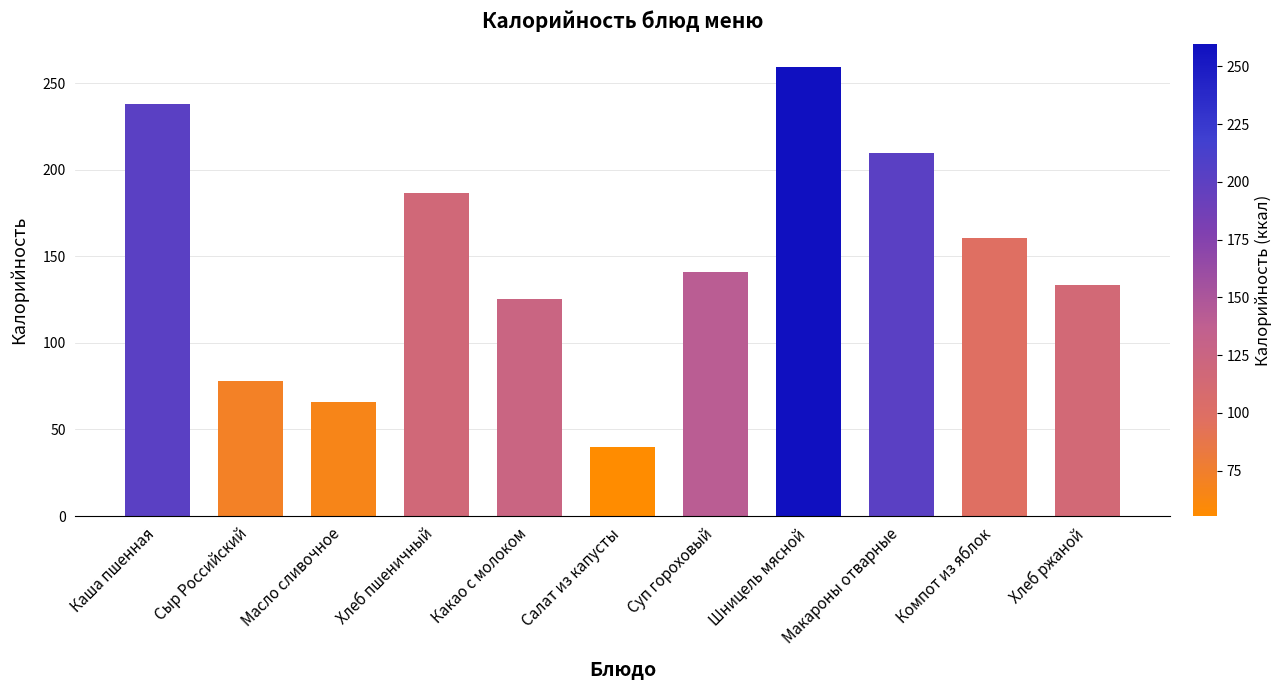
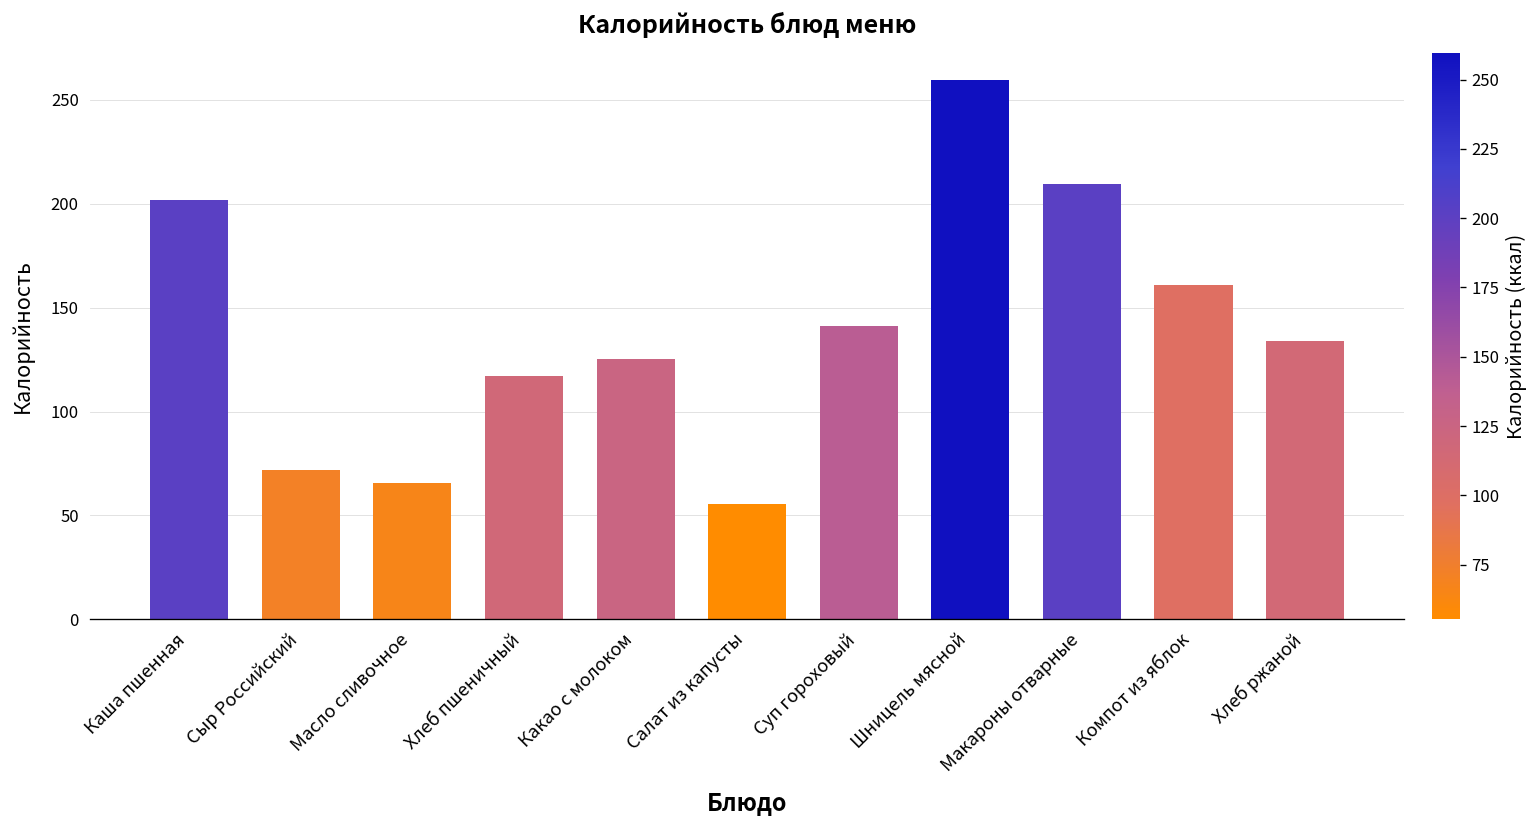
Каша пшенная: 238 -> 202
Сыр Российский: 78 -> 72
Хлеб пшеничный: 187 -> 117
Салат из капусты: 40 -> 55
